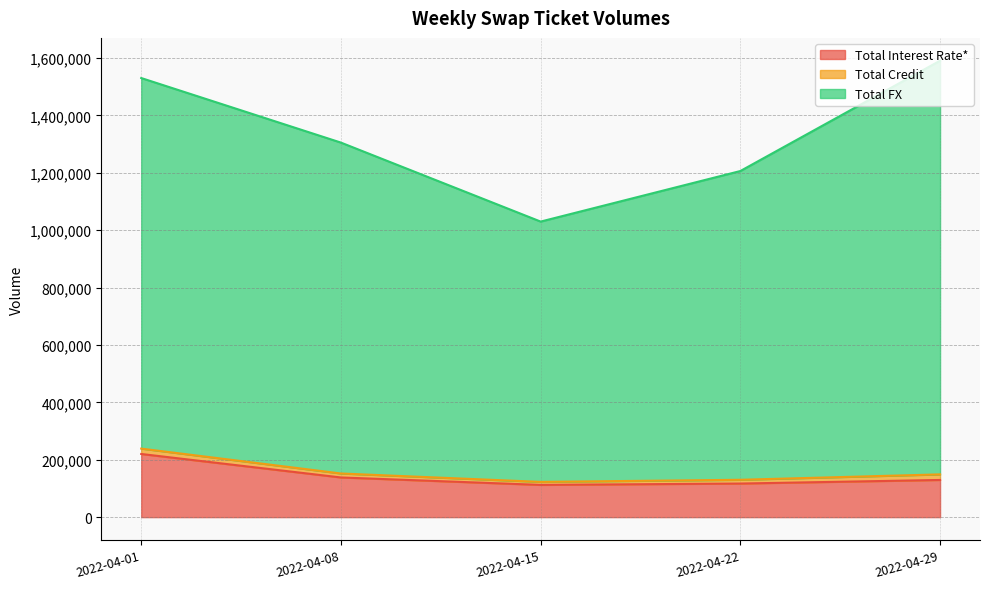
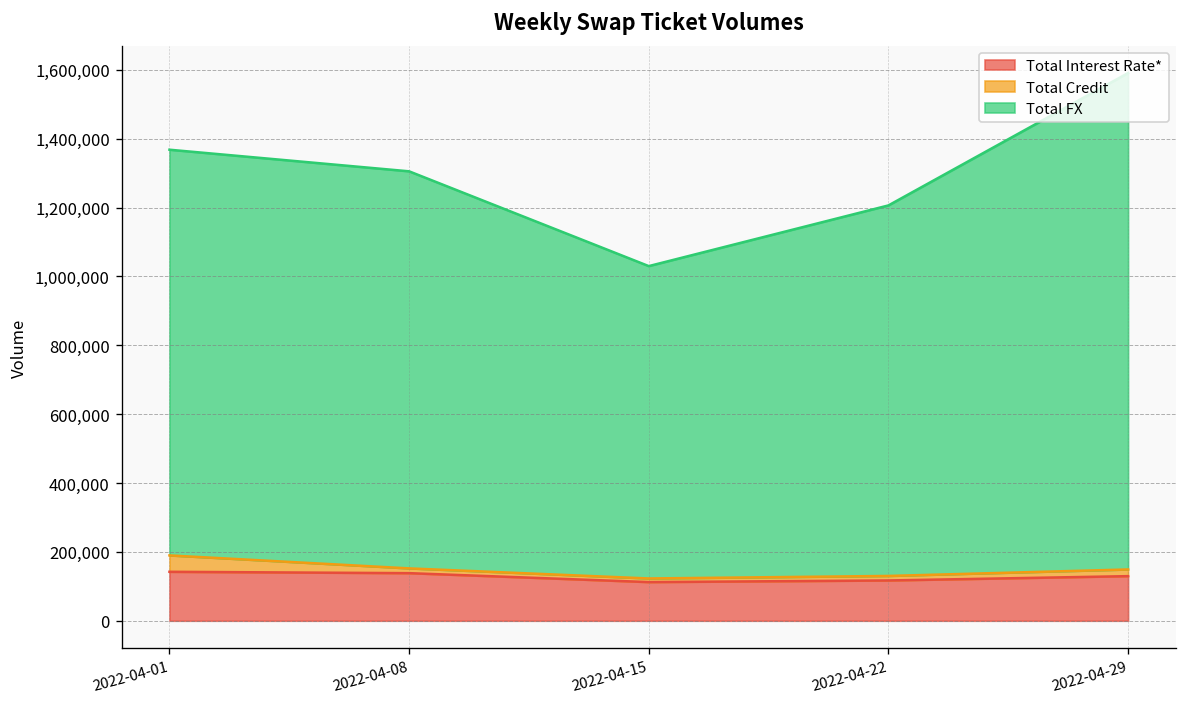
Total Interest Rate*, 2022-04-01: 220,000 -> 140,000
Total Credit, 2022-04-01: 20,000 -> 50,000
Total FX, 2022-04-01: 1,290,000 -> 1,180,000
